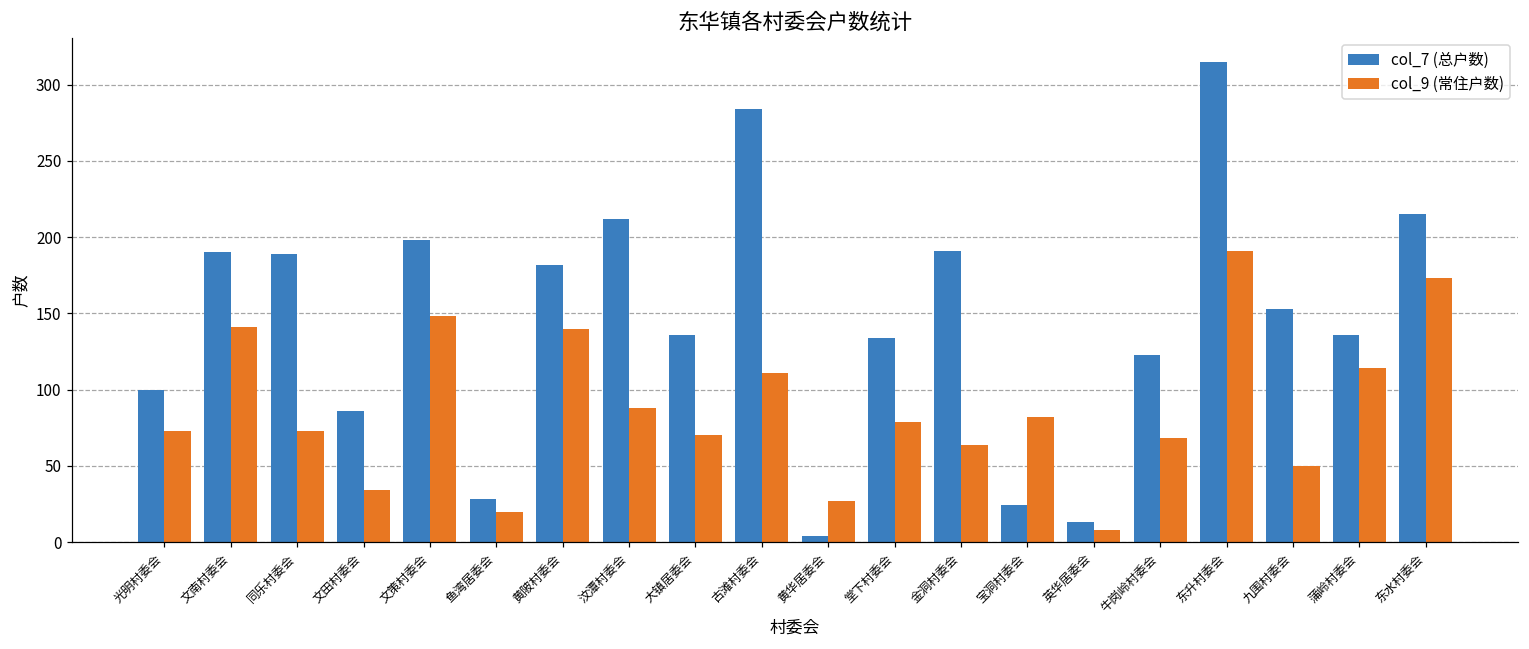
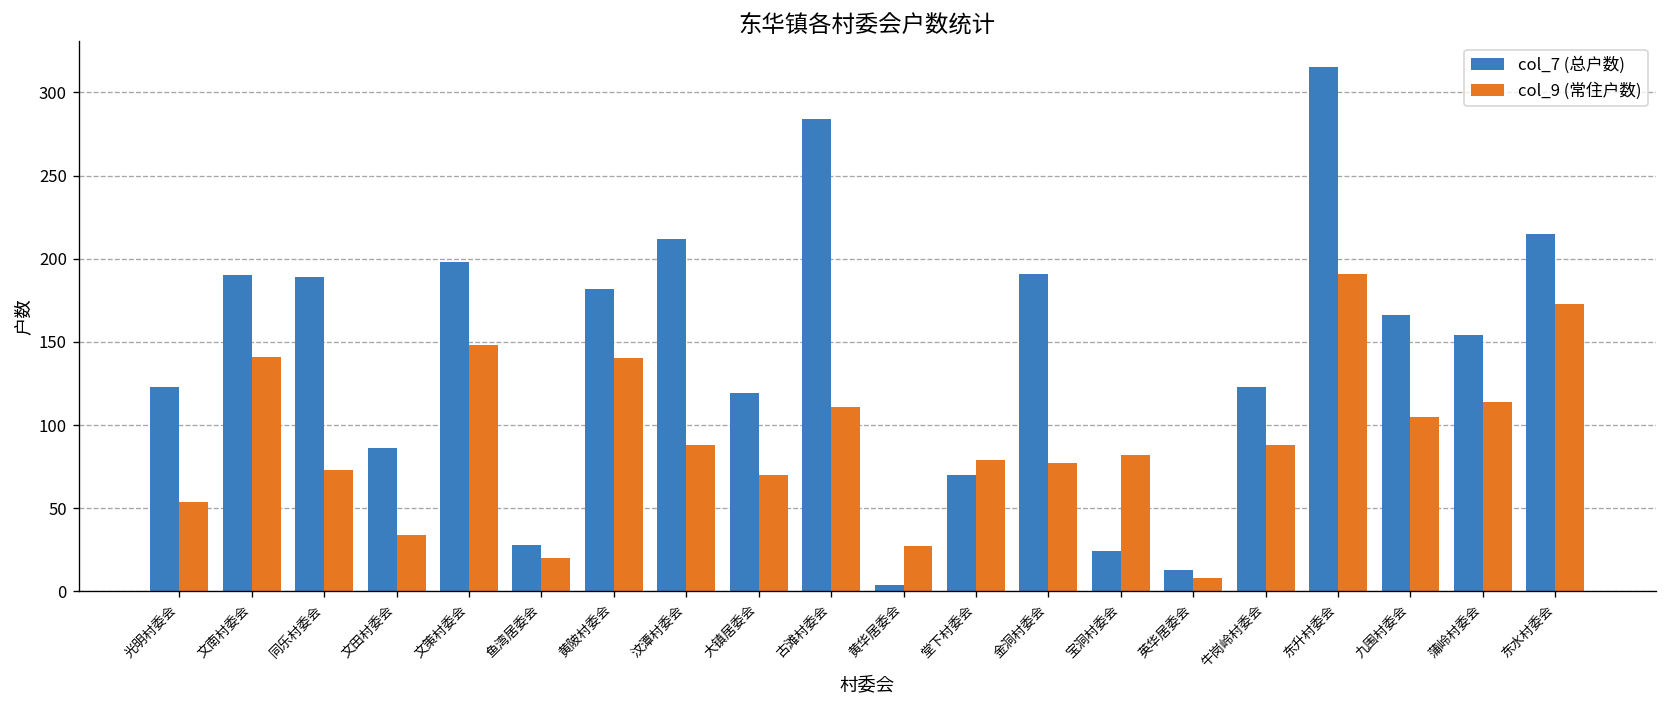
col_7 (总户数), 光明村委会: 100 -> 123
col_9 (常住户数), 光明村委会: 73 -> 54
col_7 (总户数), 大镇居委会: 136 -> 119
col_7 (总户数), 堂下村委会: 134 -> 70
col_9 (常住户数), 金洞村委会: 64 -> 77
col_9 (常住户数), 牛岗岭村委会: 68 -> 88
col_7 (总户数), 九围村委会: 153 -> 166
col_9 (常住户数), 九围村委会: 50 -> 105
col_7 (总户数), 蒲岭村委会: 136 -> 154
